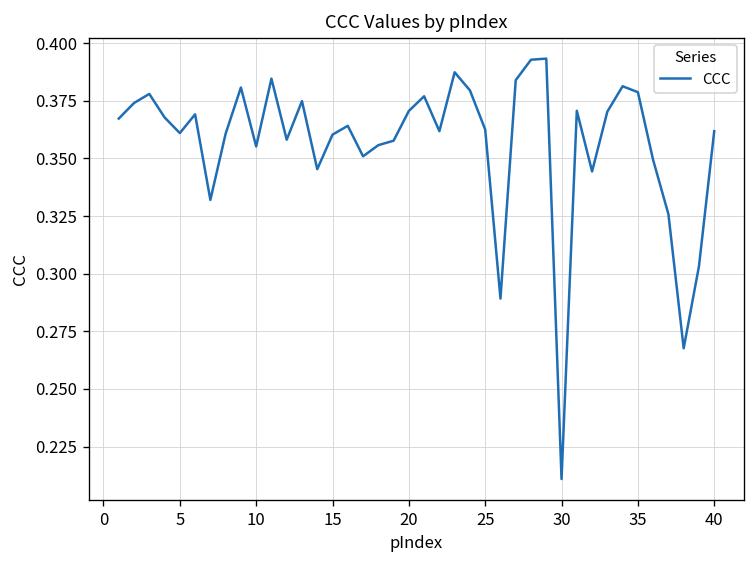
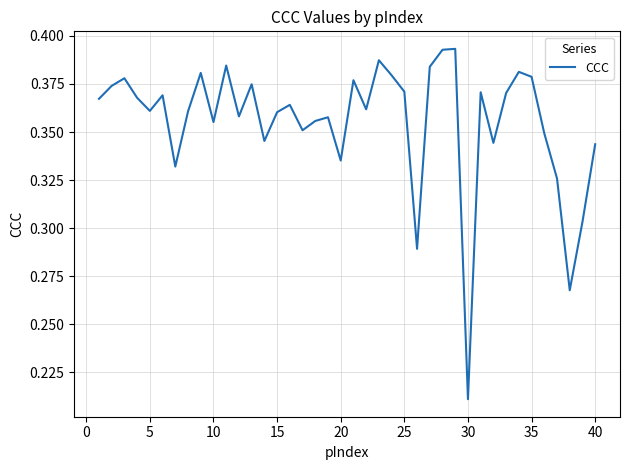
20: 0.371 -> 0.335
25: 0.363 -> 0.371
40: 0.362 -> 0.344
